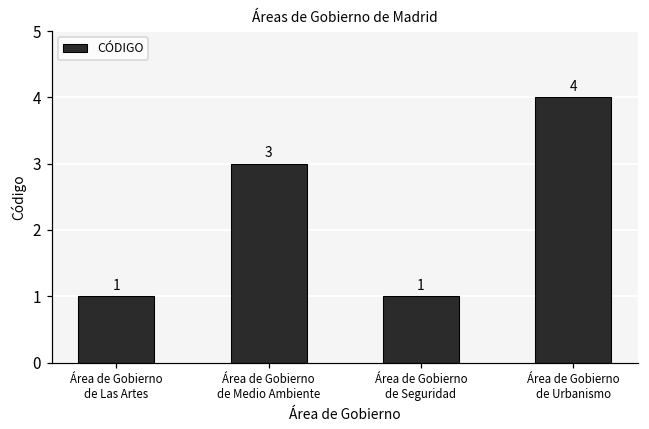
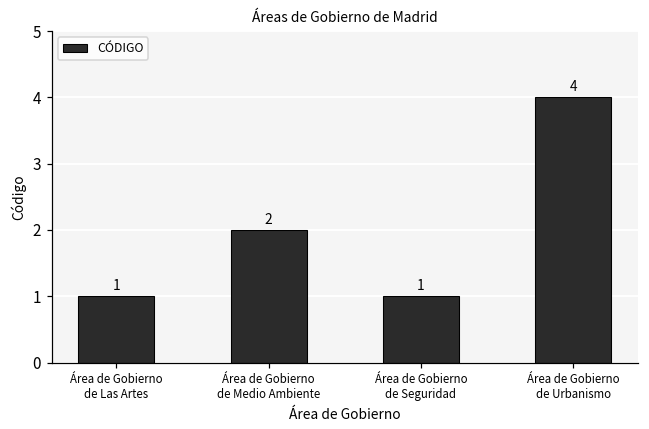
Área de Gobierno de Medio Ambiente: 3 -> 2
